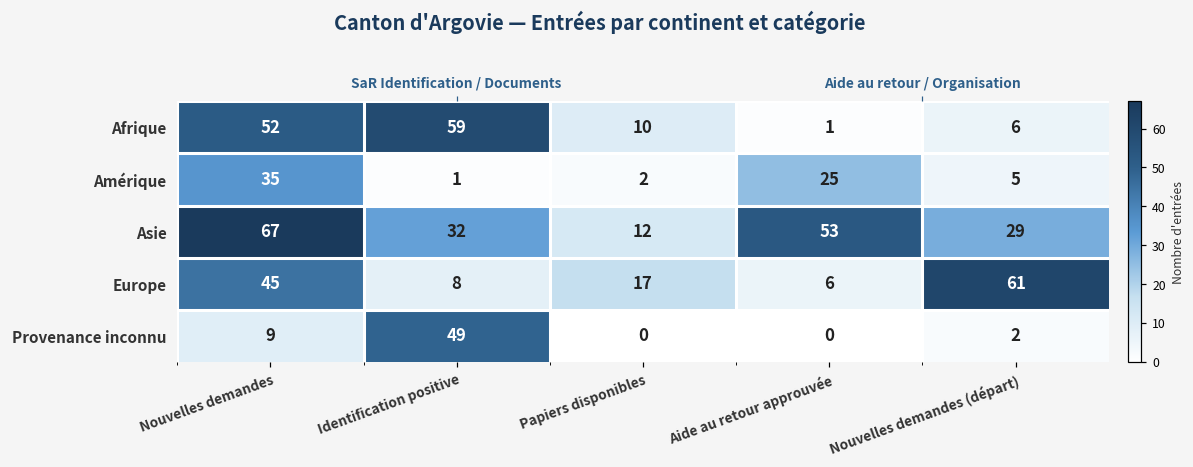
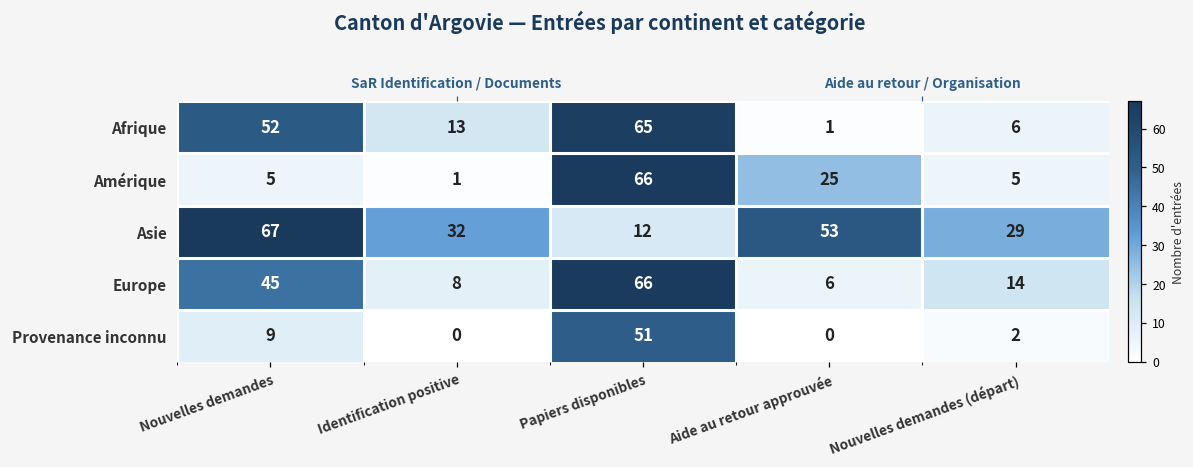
Afrique, Identification positive: 59 -> 13
Afrique, Papiers disponibles: 10 -> 65
Amérique, Nouvelles demandes: 35 -> 5
Amérique, Papiers disponibles: 2 -> 66
Europe, Papiers disponibles: 17 -> 66
Europe, Nouvelles demandes (départ): 61 -> 14
Provenance inconnu, Identification positive: 49 -> 0
Provenance inconnu, Papiers disponibles: 0 -> 51
